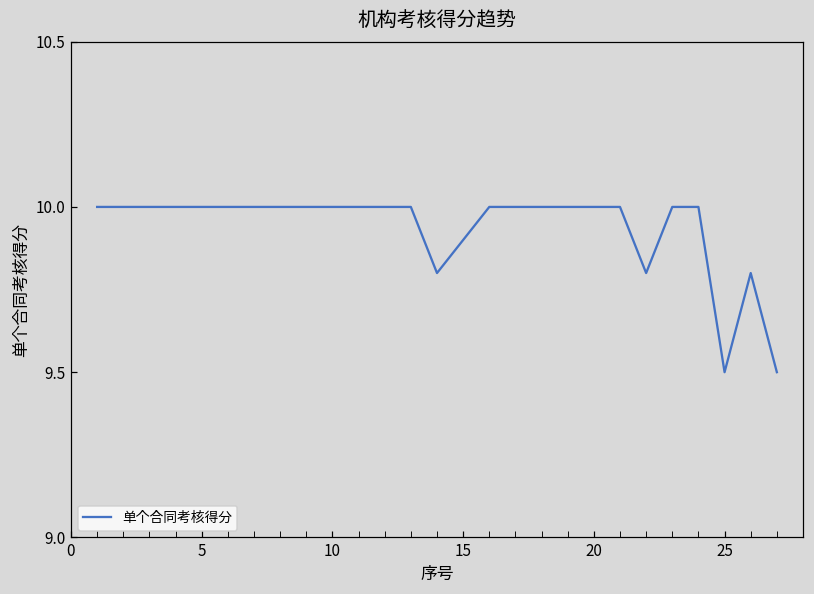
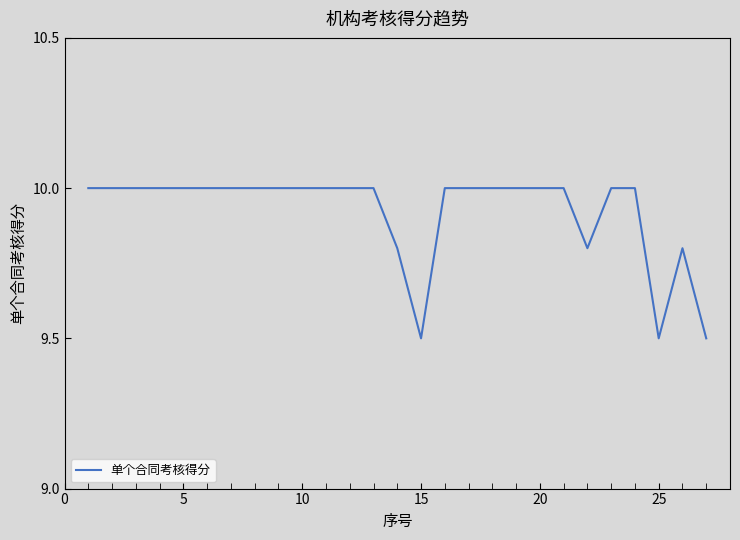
15: 9.9 -> 9.5
